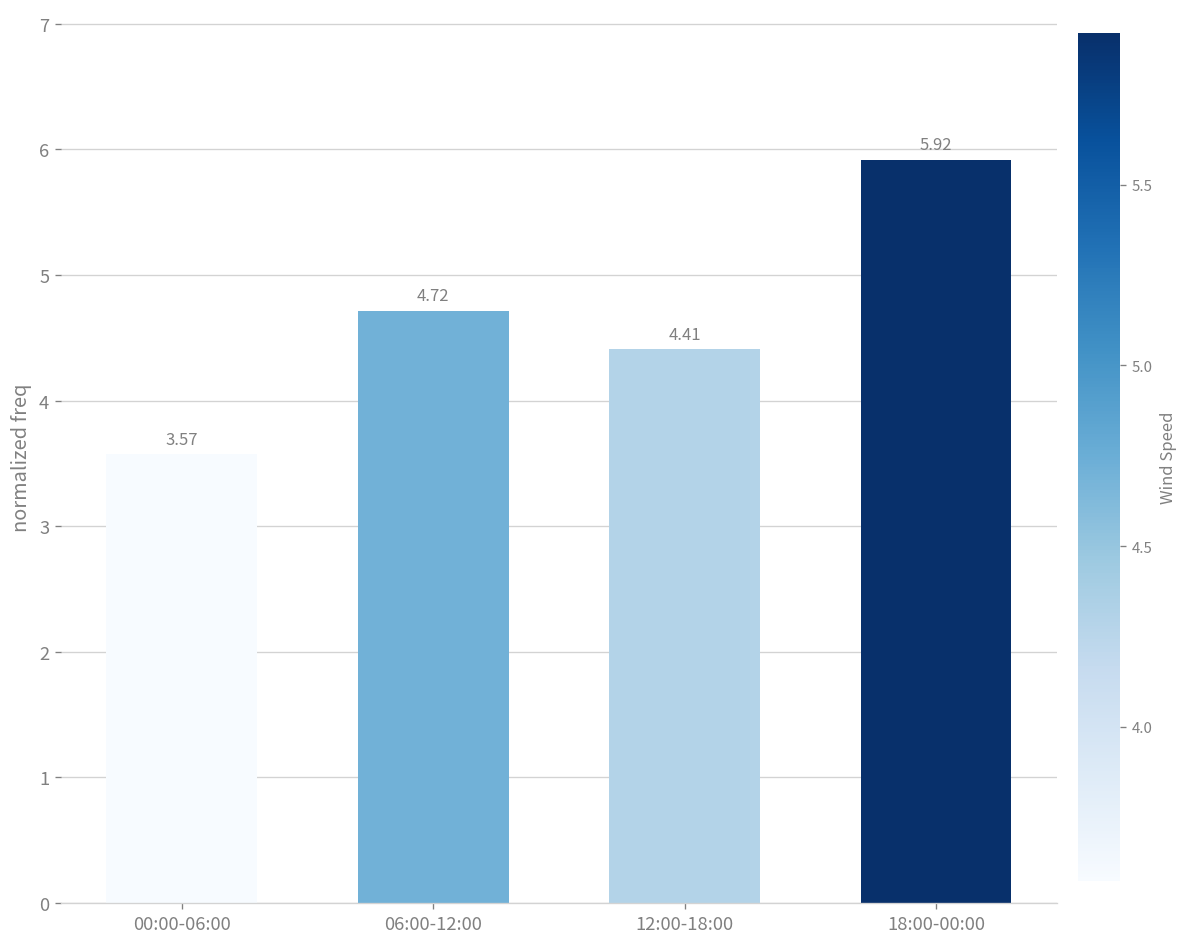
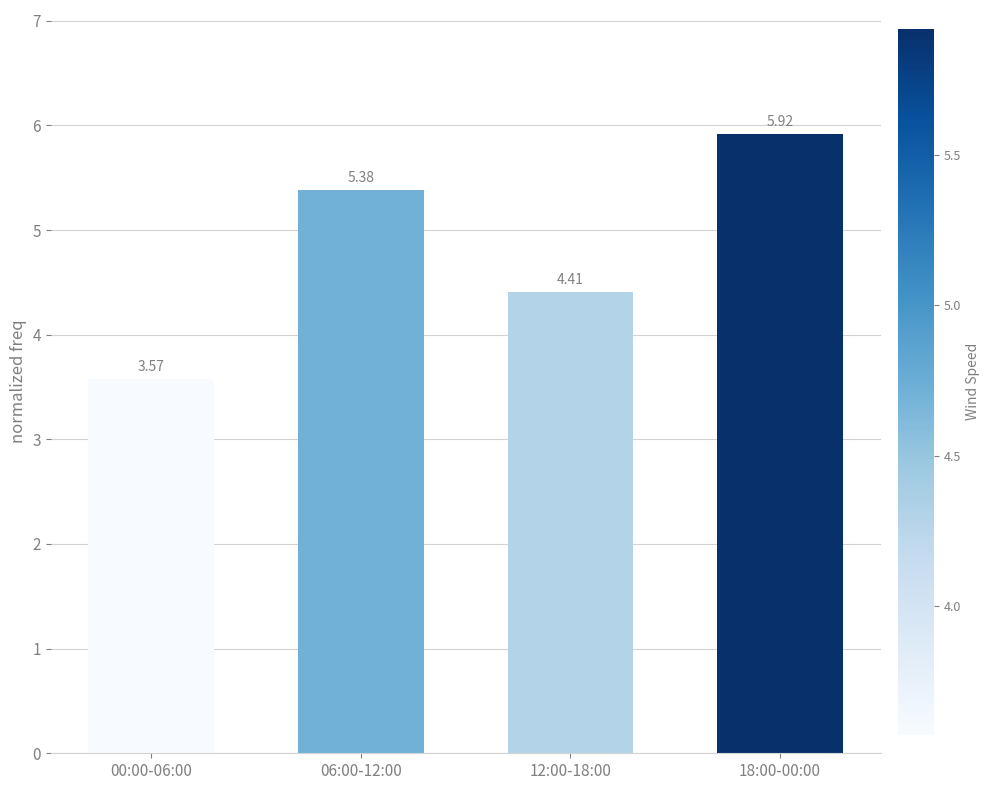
06:00-12:00: 4.72 -> 5.38
